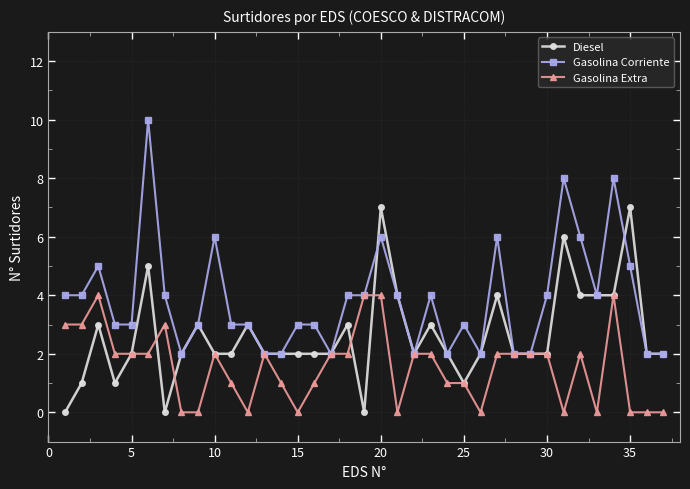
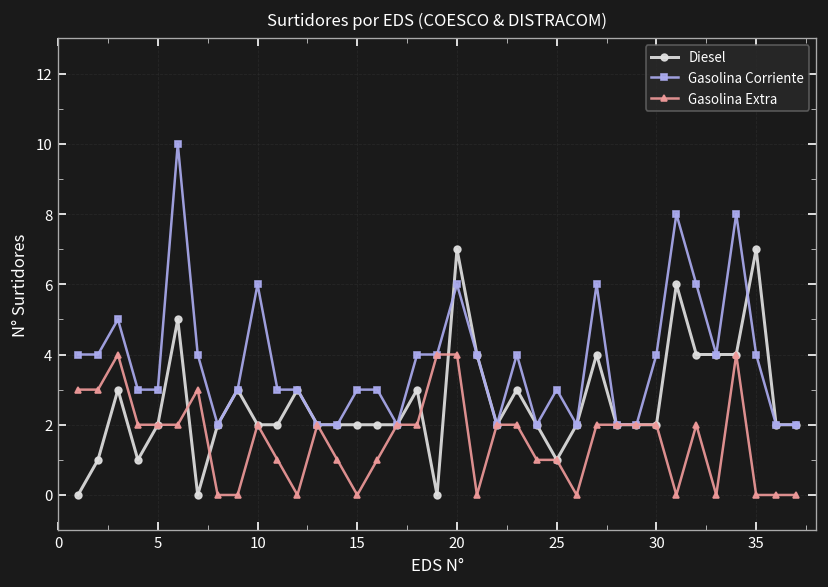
Gasolina Corriente, 35: 5 -> 4
